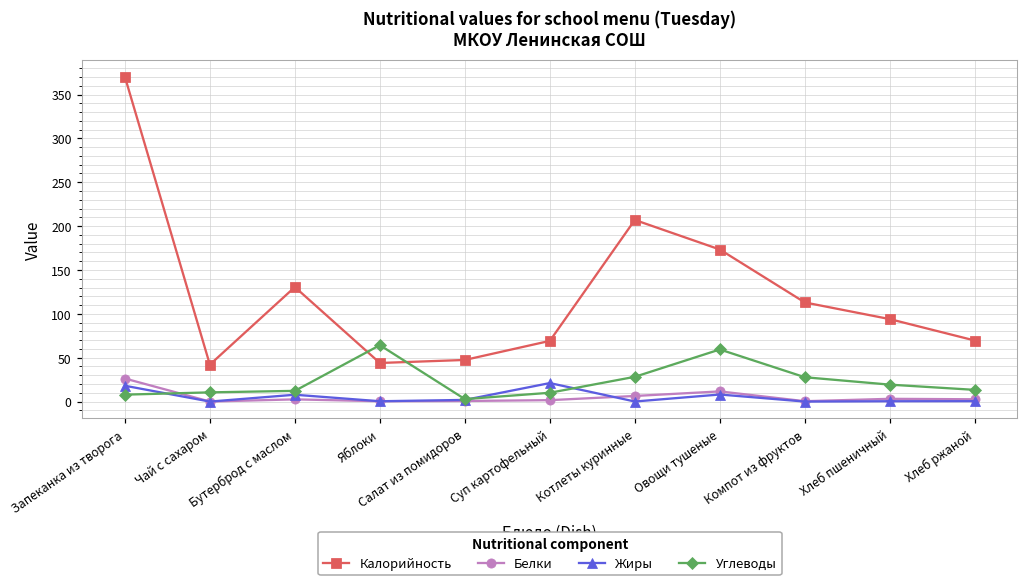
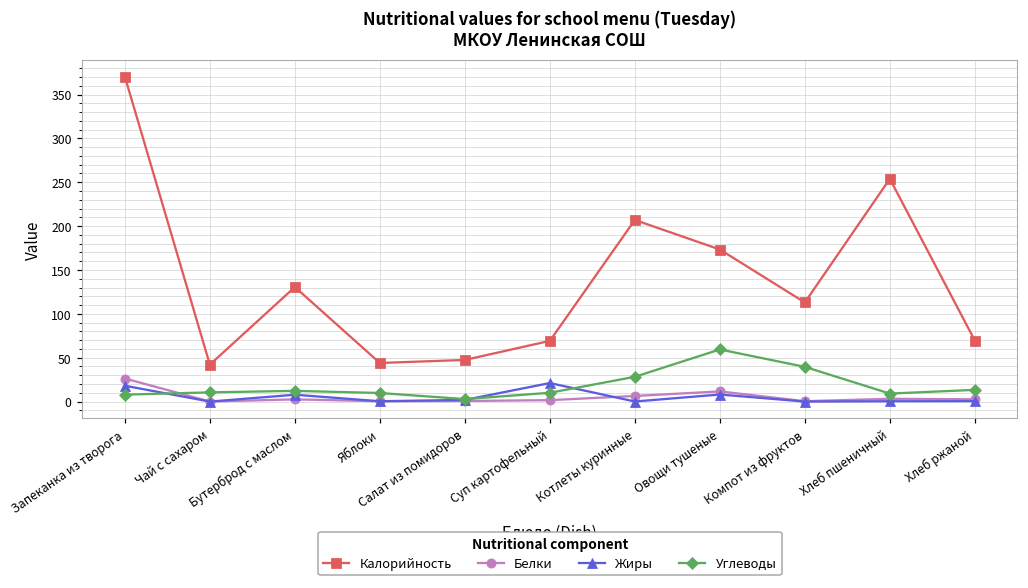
Углеводы, Яблоки: 60 -> 10
Углеводы, Компот из фруктов: 30 -> 40
Калорийность, Хлеб пшеничный: 90 -> 250
Углеводы, Хлеб пшеничный: 20 -> 10
